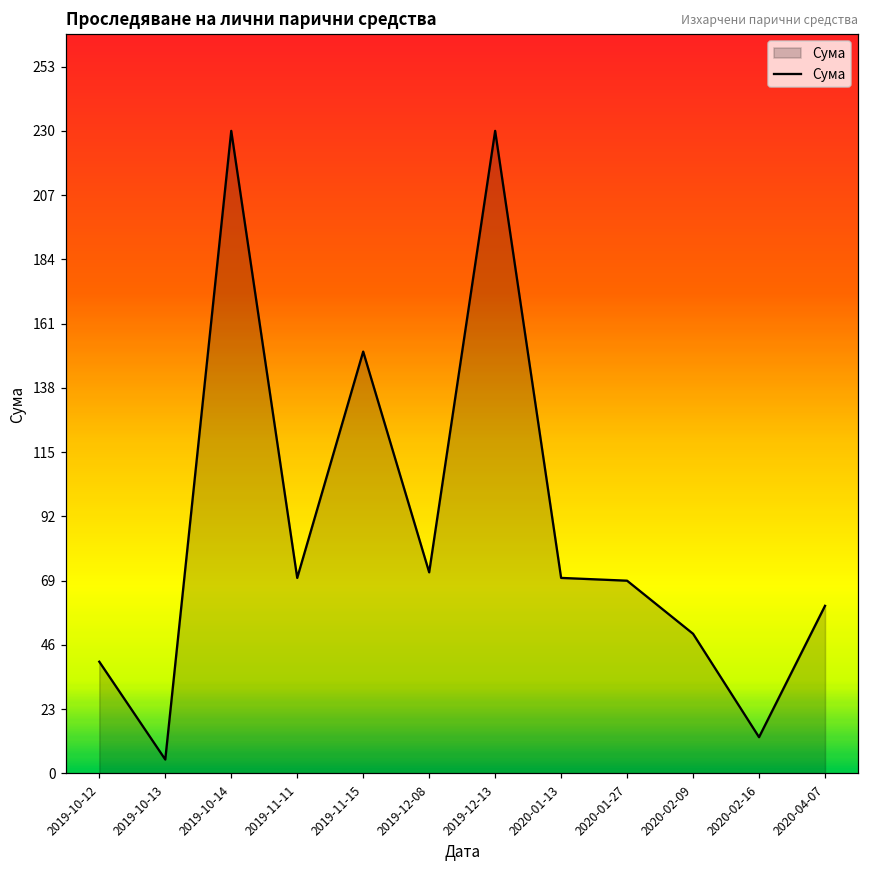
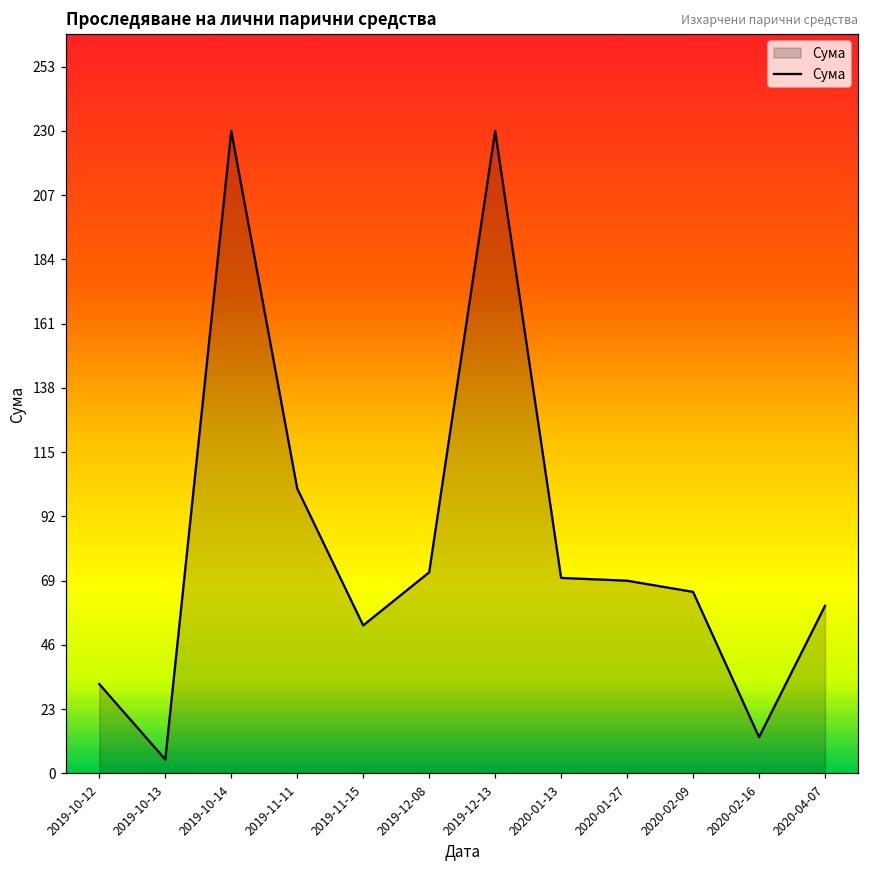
2019-10-12: 40 -> 32
2019-11-11: 70 -> 102
2019-11-15: 151 -> 53
2020-02-09: 50 -> 65
